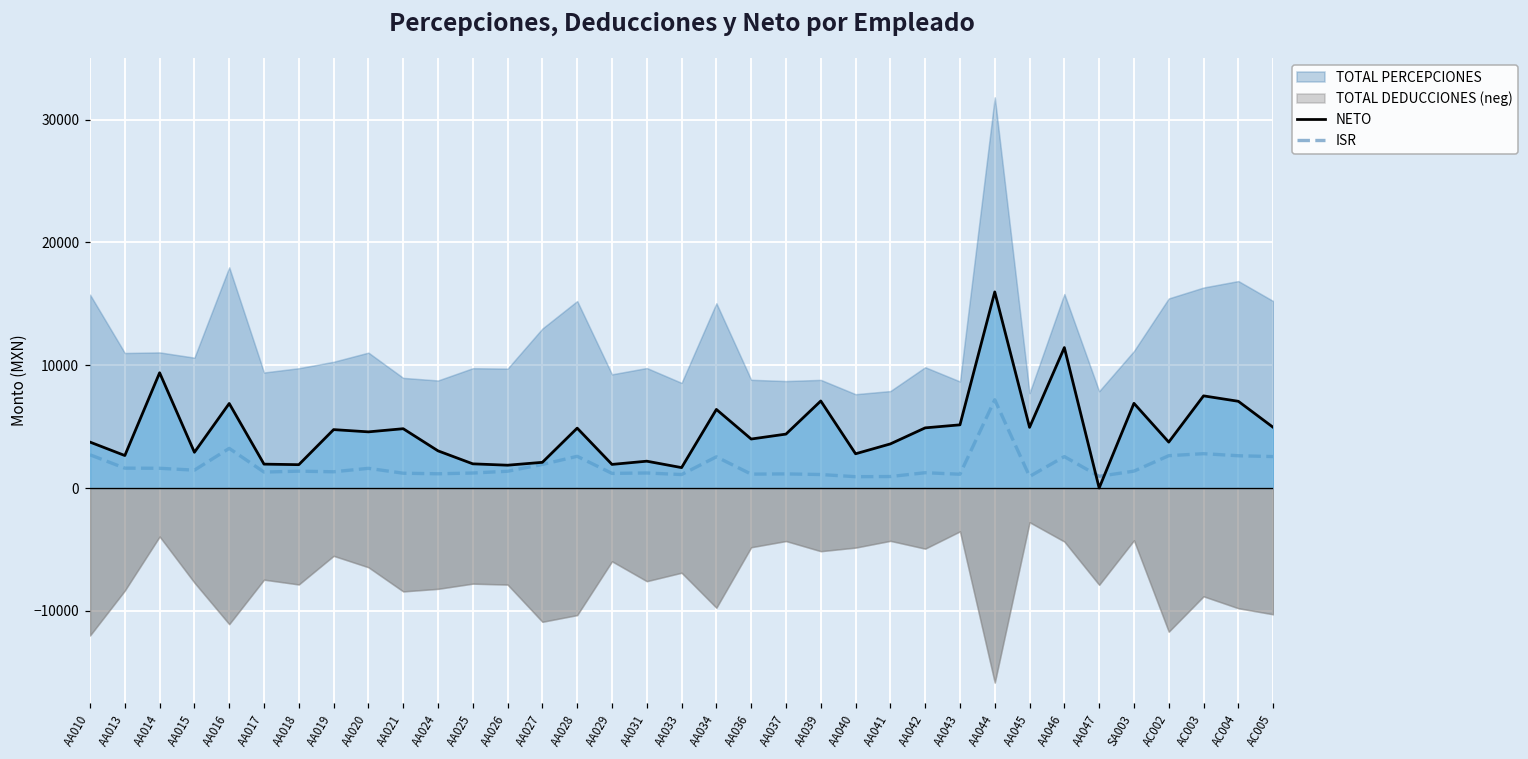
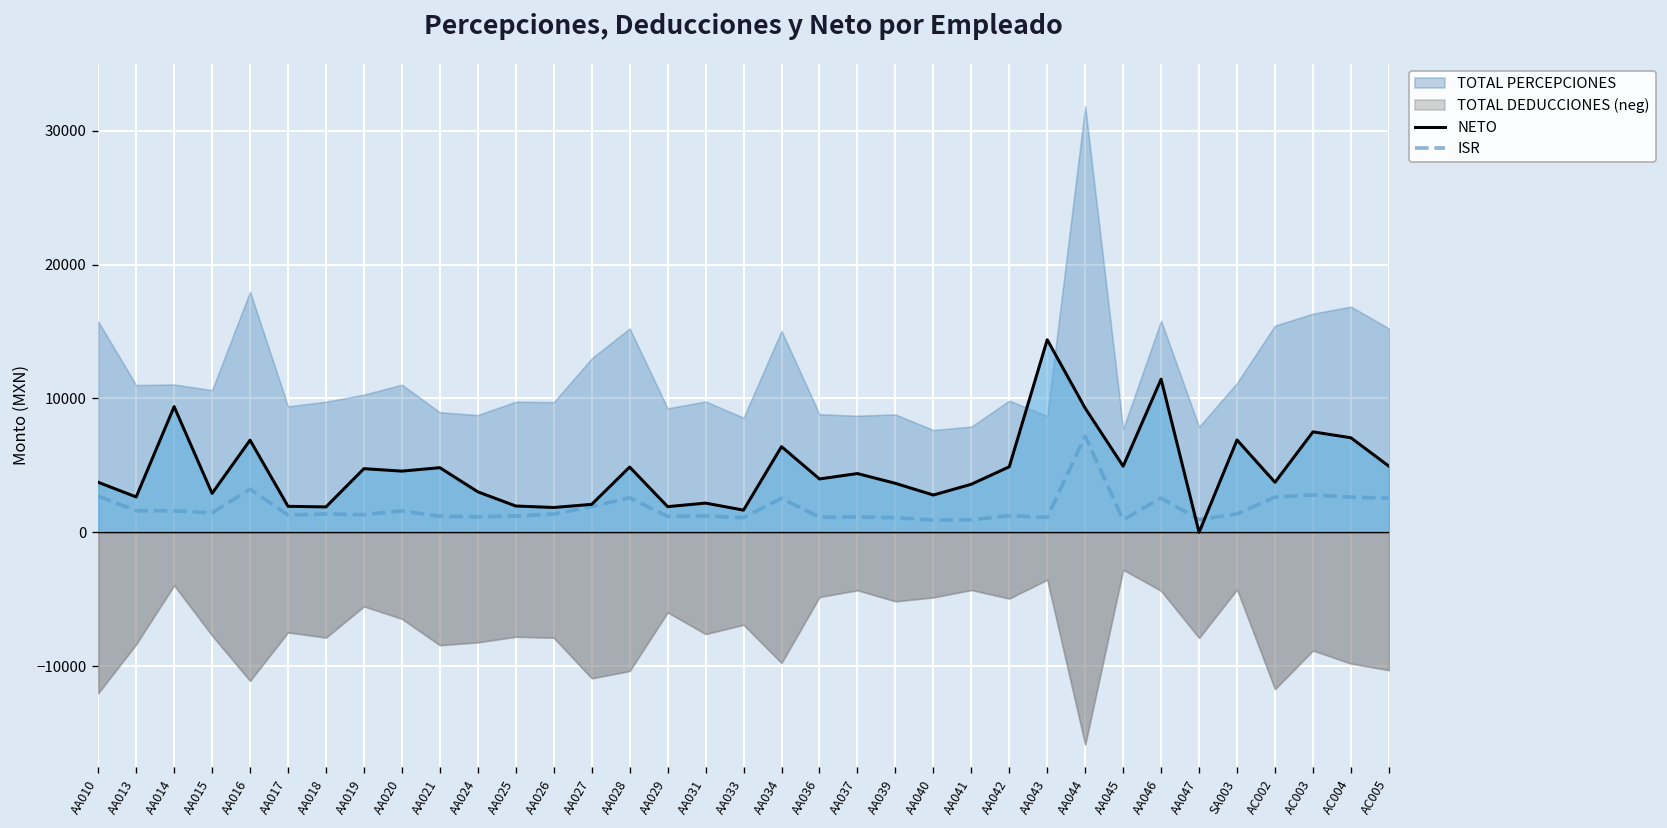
NETO, AA039: 7100 -> 3700
NETO, AA043: 5100 -> 14400
NETO, AA044: 16000 -> 9300
